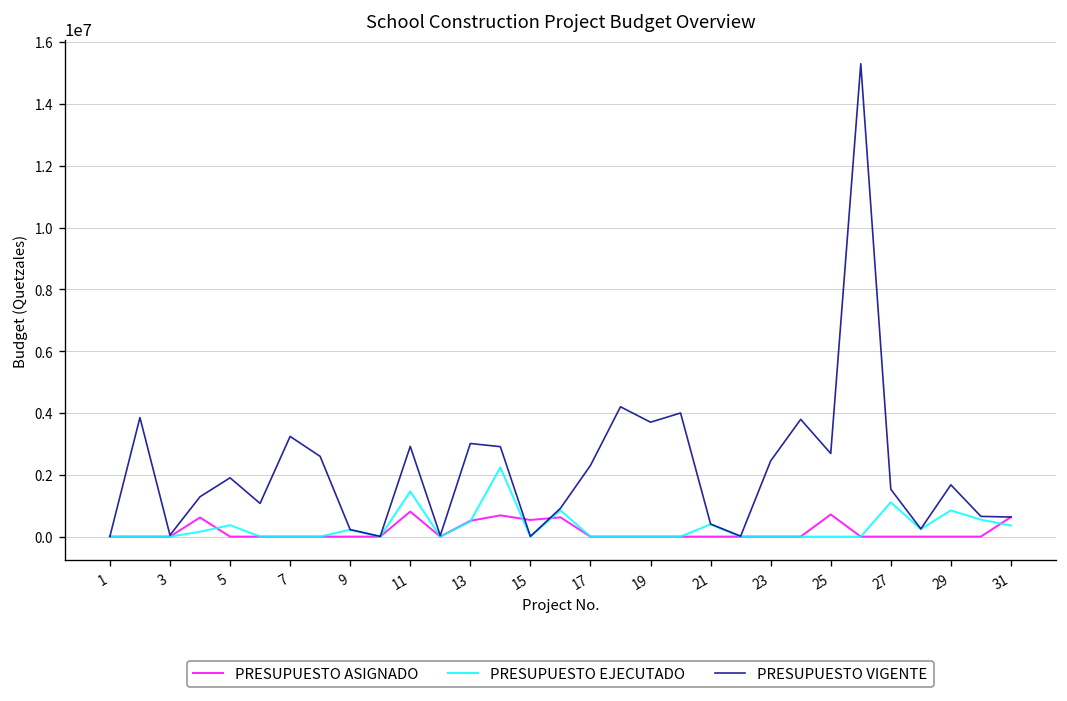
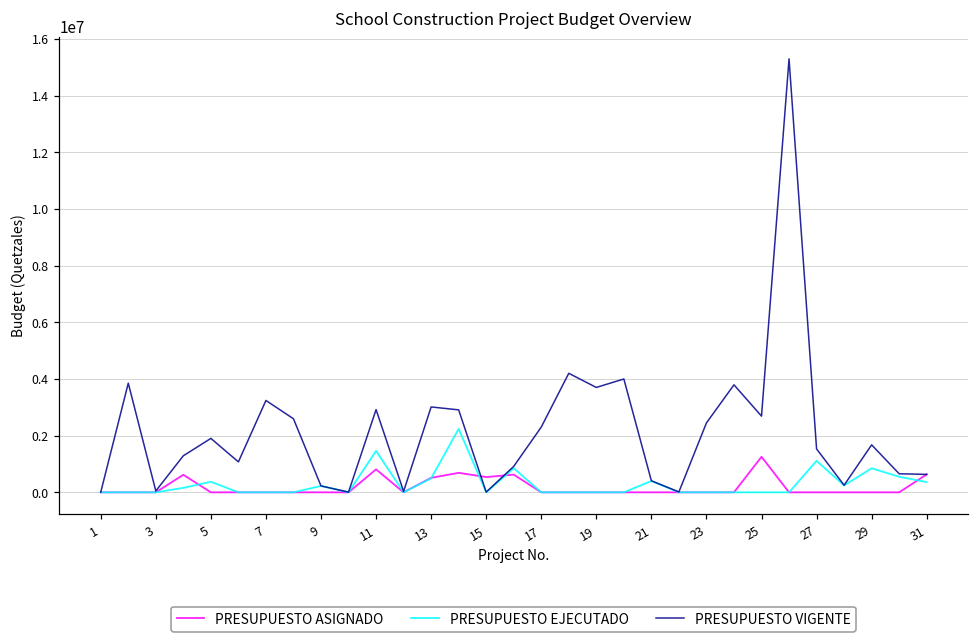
PRESUPUESTO ASIGNADO, 25: 700000 -> 1300000
